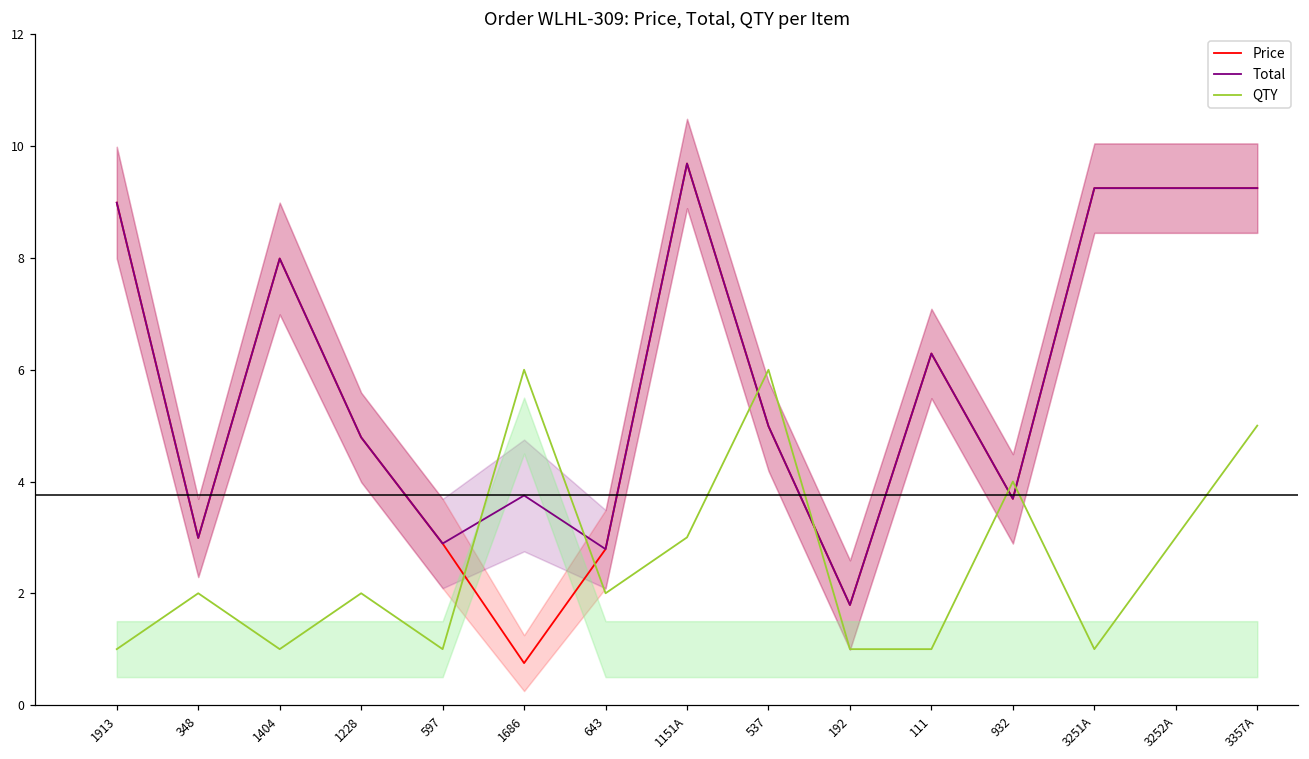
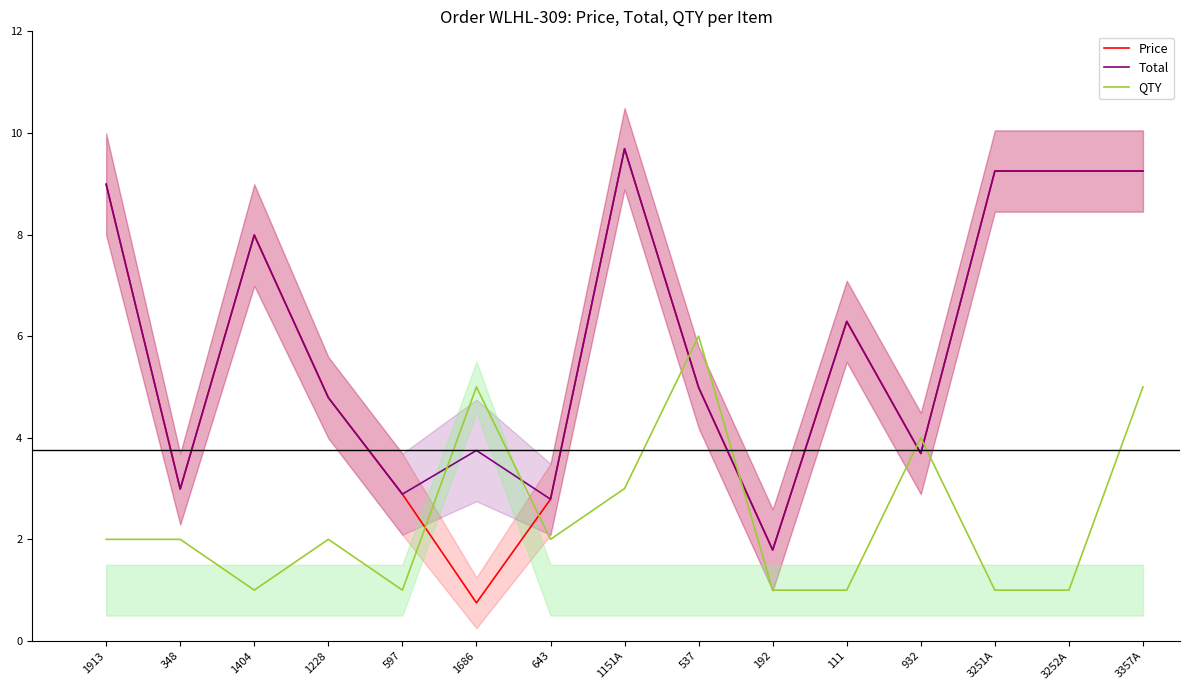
QTY, 1913: 1 -> 2
QTY, 1686: 6 -> 5
QTY, 3252A: 3 -> 1
